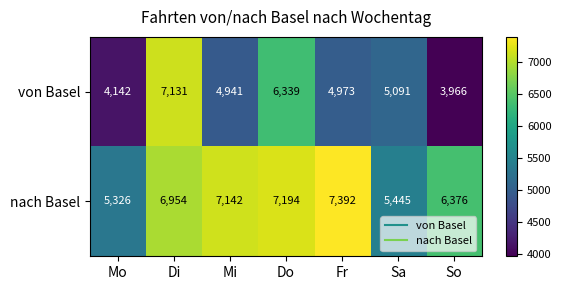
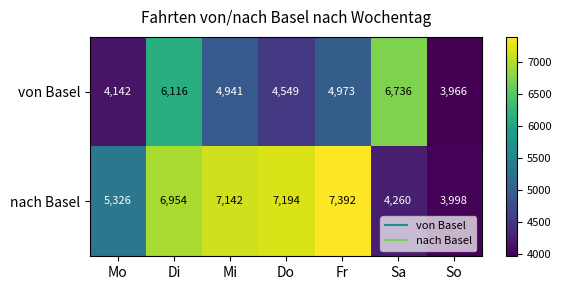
von Basel, Di: 7,131 -> 6,116
von Basel, Do: 6,339 -> 4,549
von Basel, Sa: 5,091 -> 6,736
nach Basel, Sa: 5,445 -> 4,260
nach Basel, So: 6,376 -> 3,998
